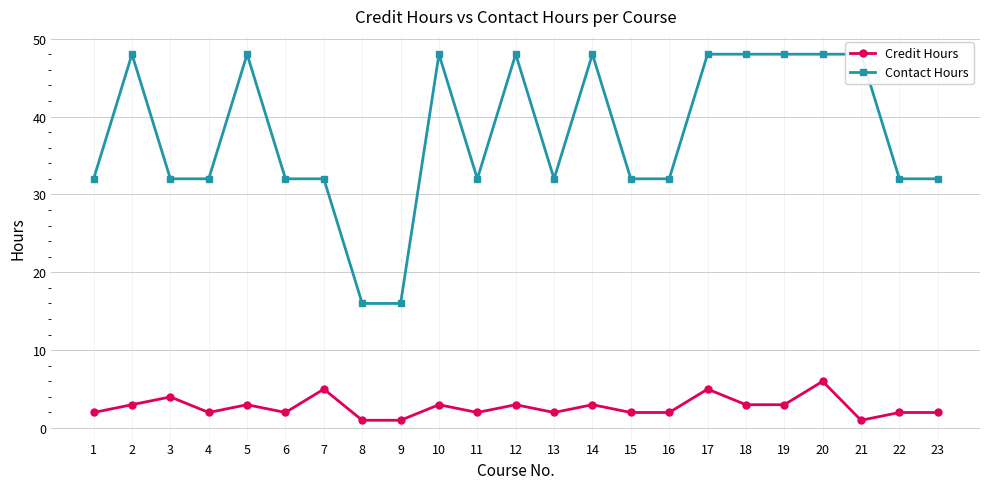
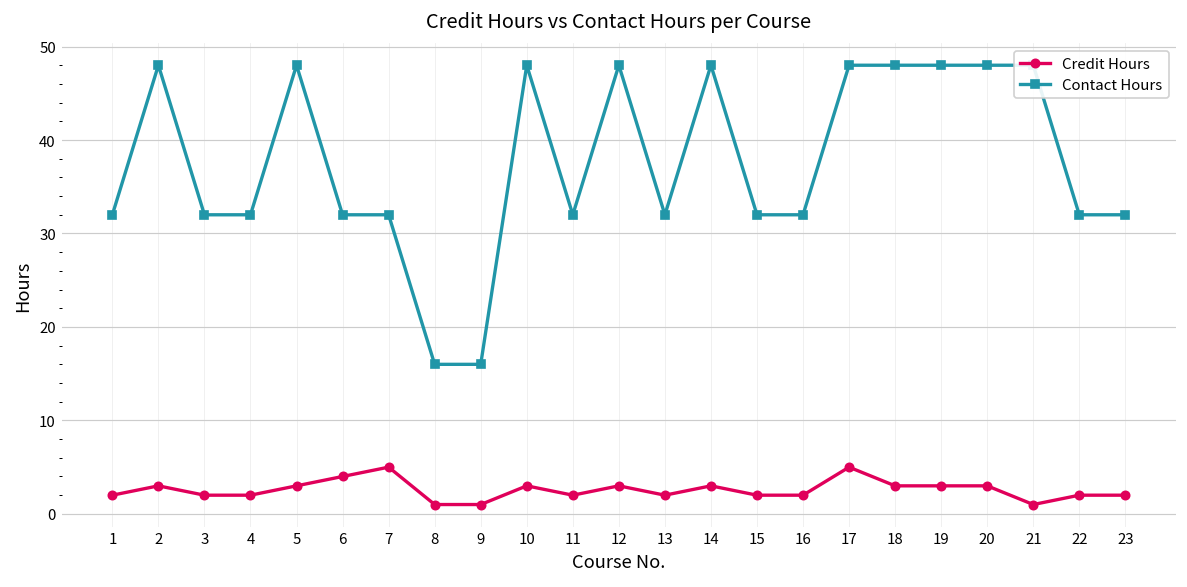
Credit Hours, 3: 4 -> 2
Credit Hours, 6: 2 -> 4
Credit Hours, 20: 6 -> 3
